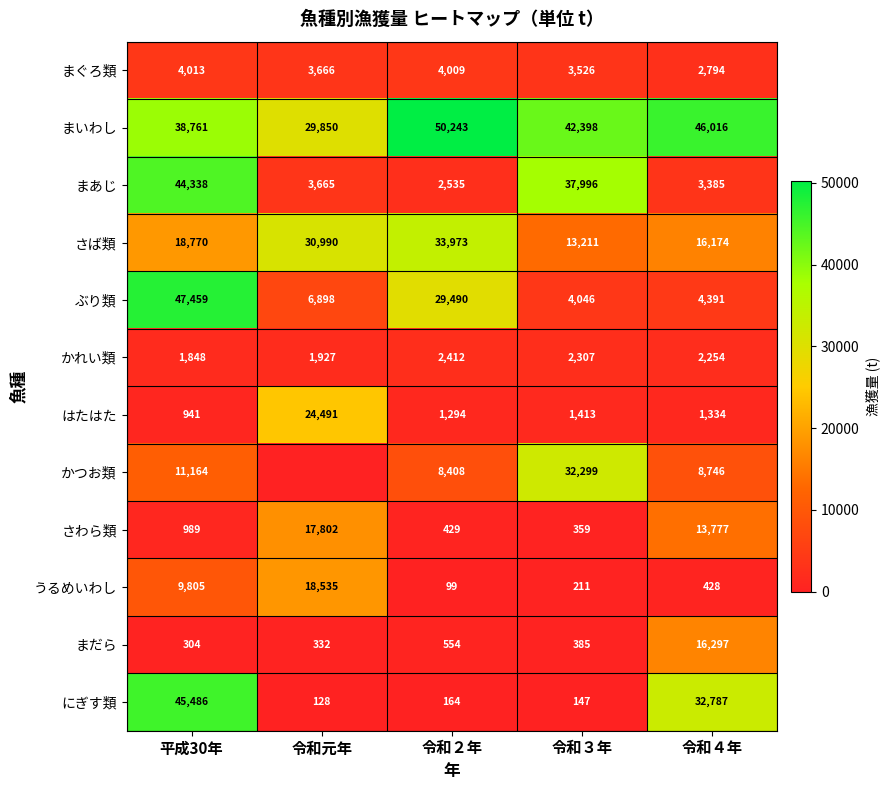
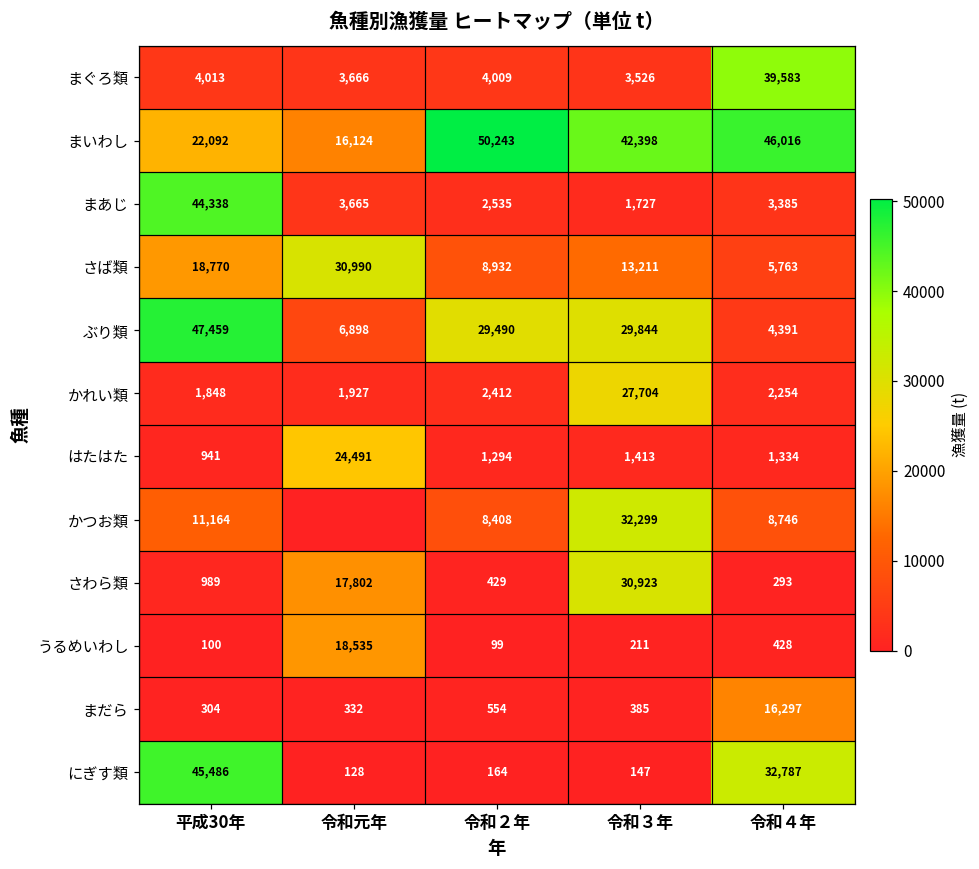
まぐろ類, 令和４年: 2,794 -> 39,583
まいわし, 平成30年: 38,761 -> 22,092
まいわし, 令和元年: 29,850 -> 16,124
まあじ, 令和３年: 37,996 -> 1,727
さば類, 令和２年: 33,973 -> 8,932
さば類, 令和４年: 16,174 -> 5,763
ぶり類, 令和３年: 4,046 -> 29,844
かれい類, 令和３年: 2,307 -> 27,704
さわら類, 令和３年: 359 -> 30,923
さわら類, 令和４年: 13,777 -> 293
うるめいわし, 平成30年: 9,805 -> 100
